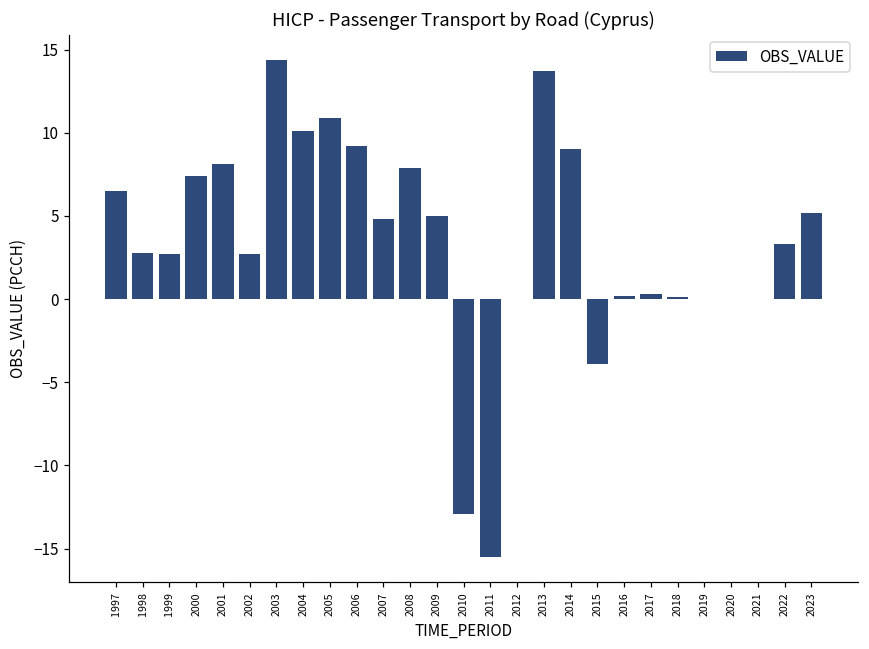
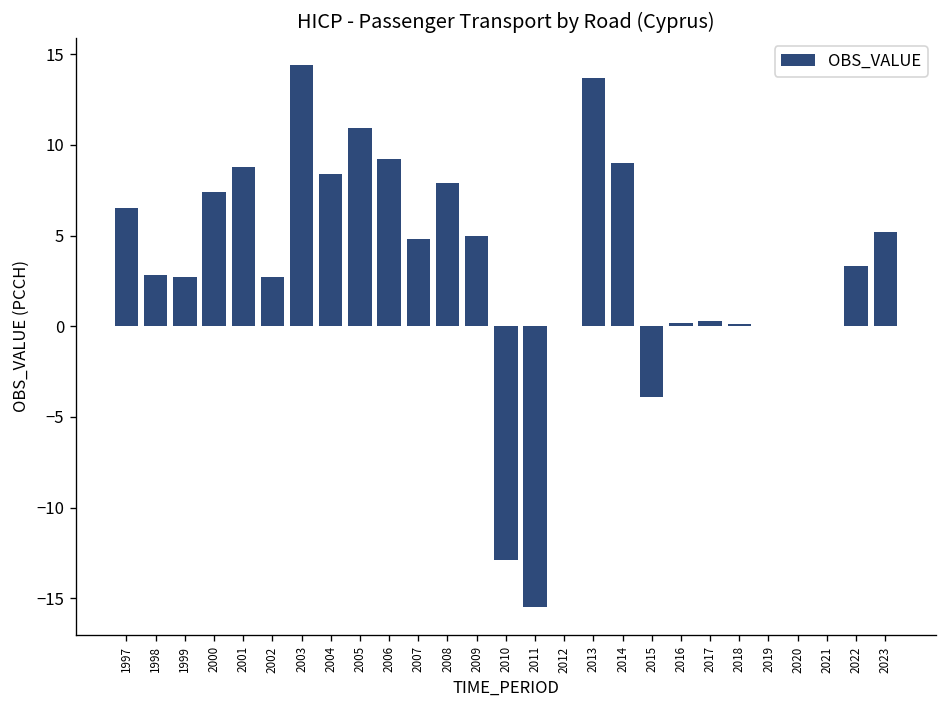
2001: 8.1 -> 8.8
2004: 10.1 -> 8.4
